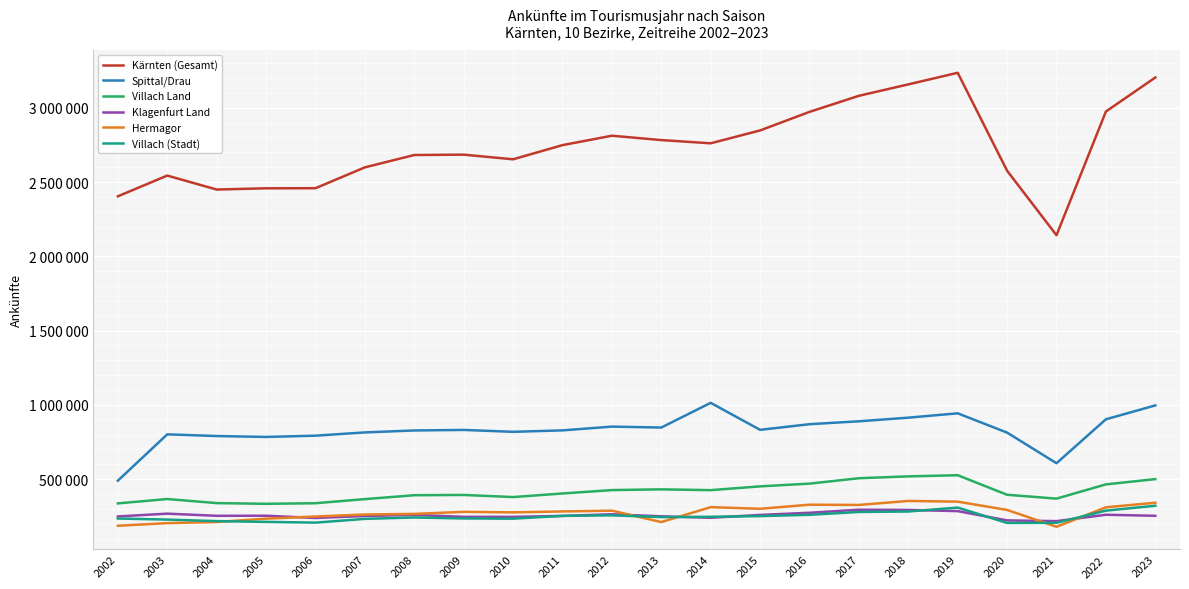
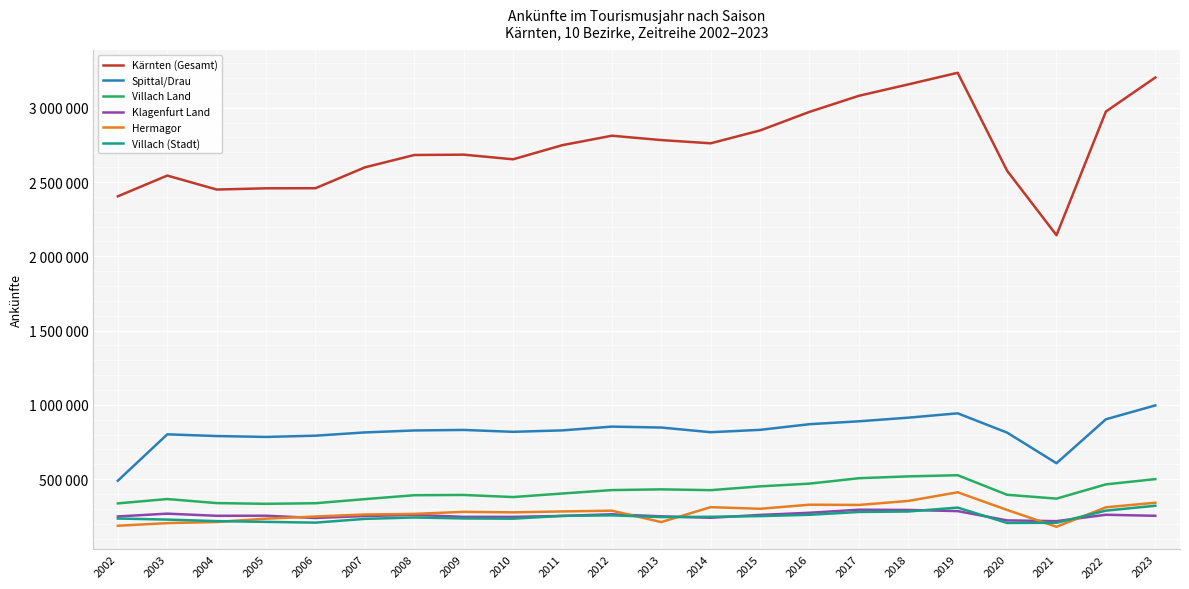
Spittal/Drau, 2014: 1010000 -> 820000
Hermagor, 2019: 350000 -> 410000
